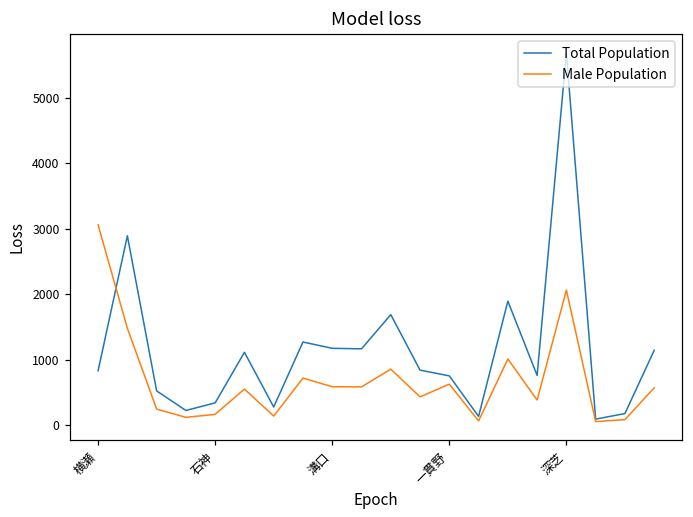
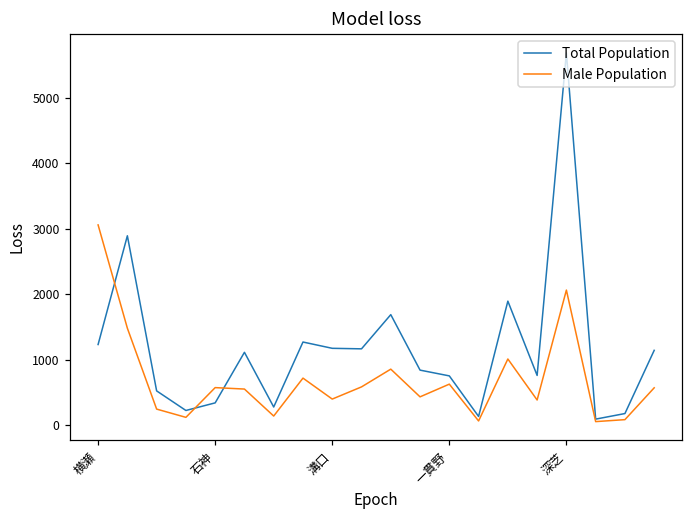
Total Population, 横瀬: 800 -> 1200
Male Population, 石神: 200 -> 600
Male Population, 溝口: 600 -> 400
